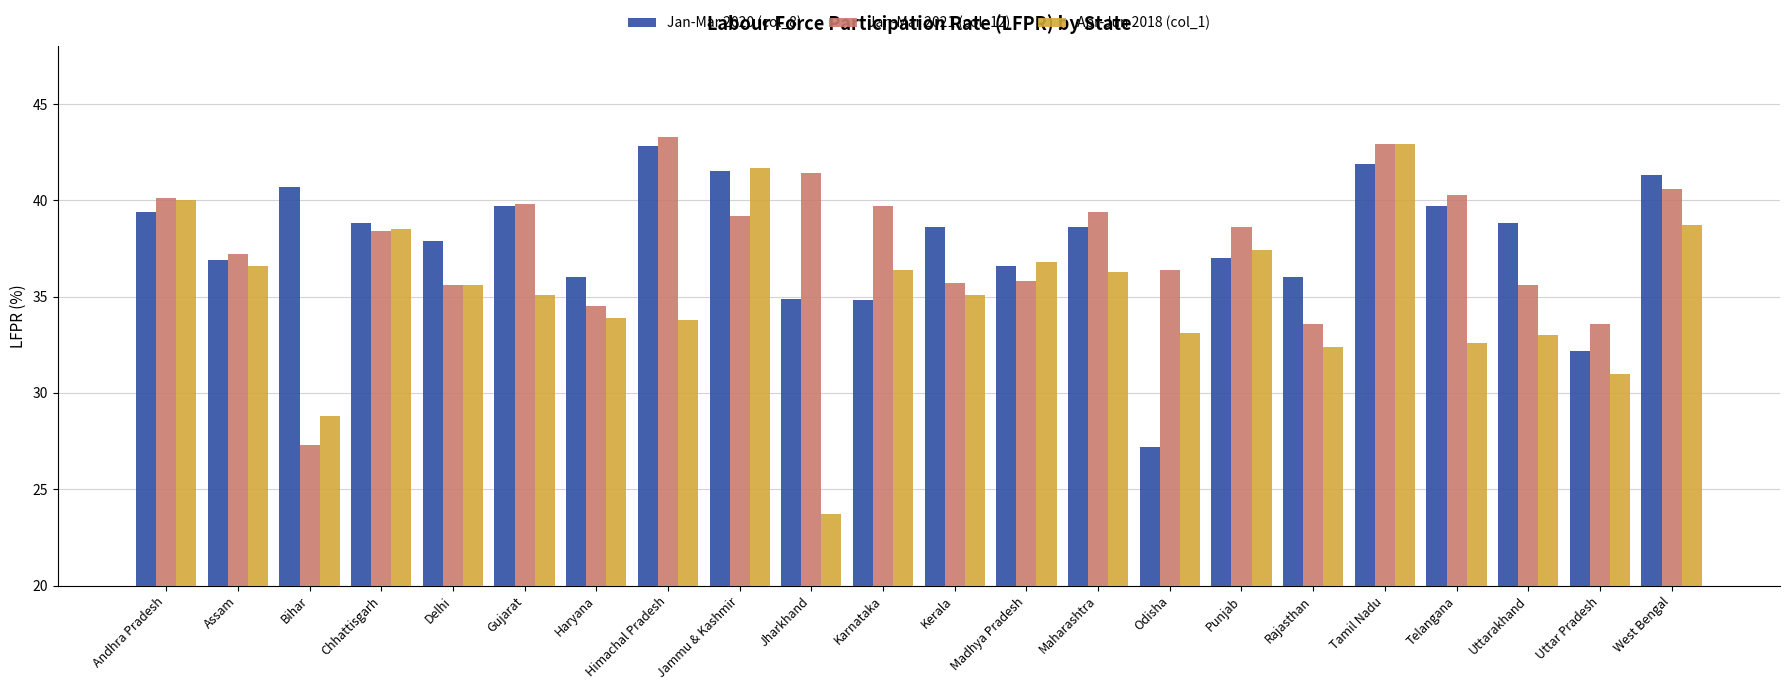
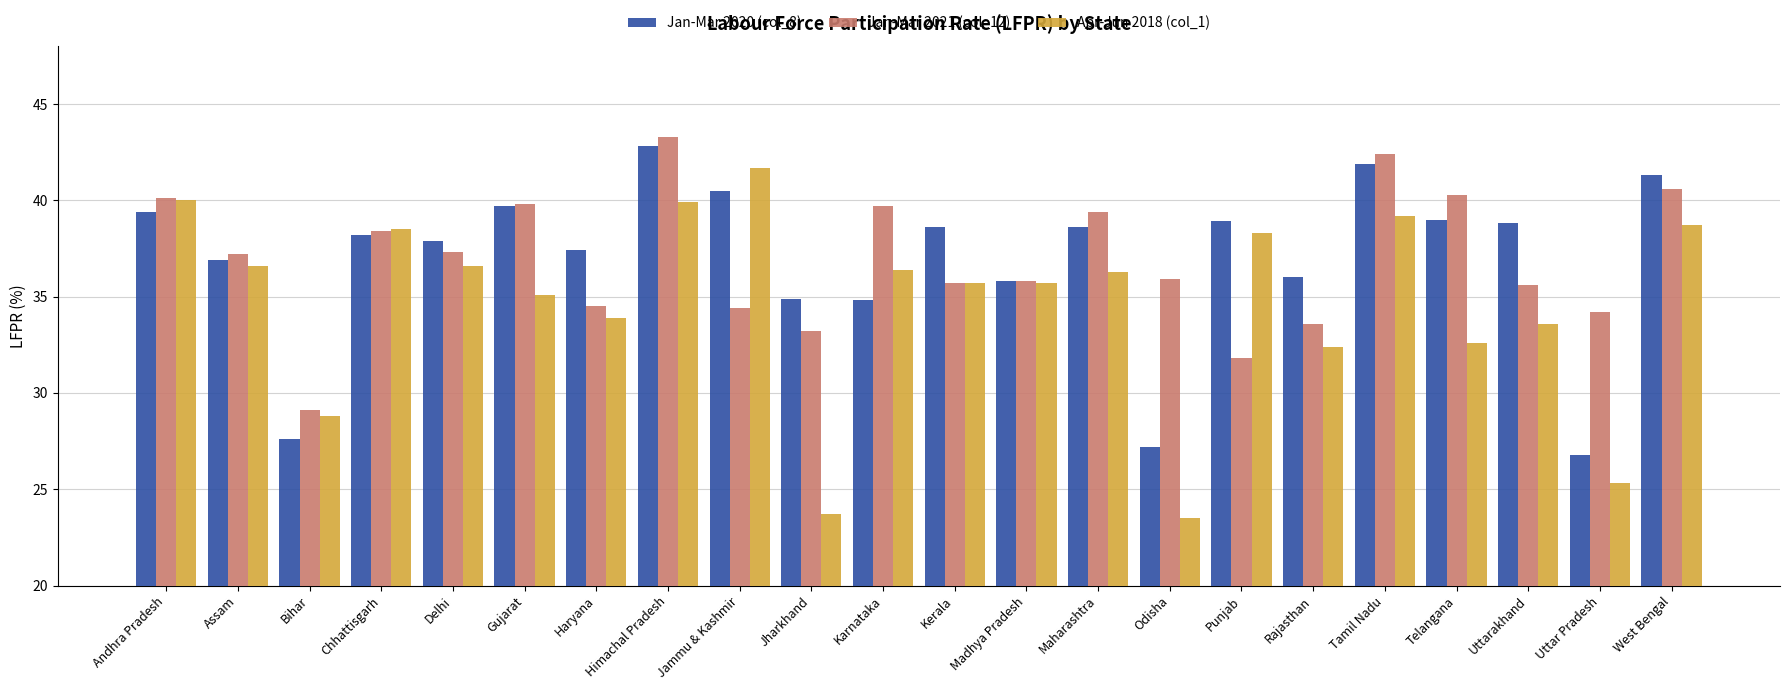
Jan-Mar 2020 (col_8), Bihar: 40.7 -> 27.6
Jan-Mar 2021 (col_12), Bihar: 27.3 -> 29.1
Jan-Mar 2020 (col_8), Chhattisgarh: 38.8 -> 38.2
Jan-Mar 2021 (col_12), Delhi: 35.6 -> 37.3
Apr-Jun 2018 (col_1), Delhi: 35.6 -> 36.6
Jan-Mar 2020 (col_8), Haryana: 36.0 -> 37.4
Apr-Jun 2018 (col_1), Himachal Pradesh: 33.8 -> 39.9
Jan-Mar 2020 (col_8), Jammu & Kashmir: 41.5 -> 40.5
Jan-Mar 2021 (col_12), Jammu & Kashmir: 39.2 -> 34.4
Jan-Mar 2021 (col_12), Jharkhand: 41.4 -> 33.2
Apr-Jun 2018 (col_1), Kerala: 35.1 -> 35.7
Jan-Mar 2020 (col_8), Madhya Pradesh: 36.6 -> 35.8
Apr-Jun 2018 (col_1), Madhya Pradesh: 36.8 -> 35.7
Jan-Mar 2021 (col_12), Odisha: 36.4 -> 35.9
Apr-Jun 2018 (col_1), Odisha: 33.1 -> 23.5
Jan-Mar 2020 (col_8), Punjab: 37.0 -> 38.9
Jan-Mar 2021 (col_12), Punjab: 38.6 -> 31.8
Apr-Jun 2018 (col_1), Punjab: 37.4 -> 38.3
Jan-Mar 2021 (col_12), Tamil Nadu: 42.9 -> 42.4
Apr-Jun 2018 (col_1), Tamil Nadu: 42.9 -> 39.2
Jan-Mar 2020 (col_8), Telangana: 39.7 -> 39.0
Apr-Jun 2018 (col_1), Uttarakhand: 33.0 -> 33.6
Jan-Mar 2020 (col_8), Uttar Pradesh: 32.2 -> 26.8
Jan-Mar 2021 (col_12), Uttar Pradesh: 33.6 -> 34.2
Apr-Jun 2018 (col_1), Uttar Pradesh: 31.0 -> 25.3
